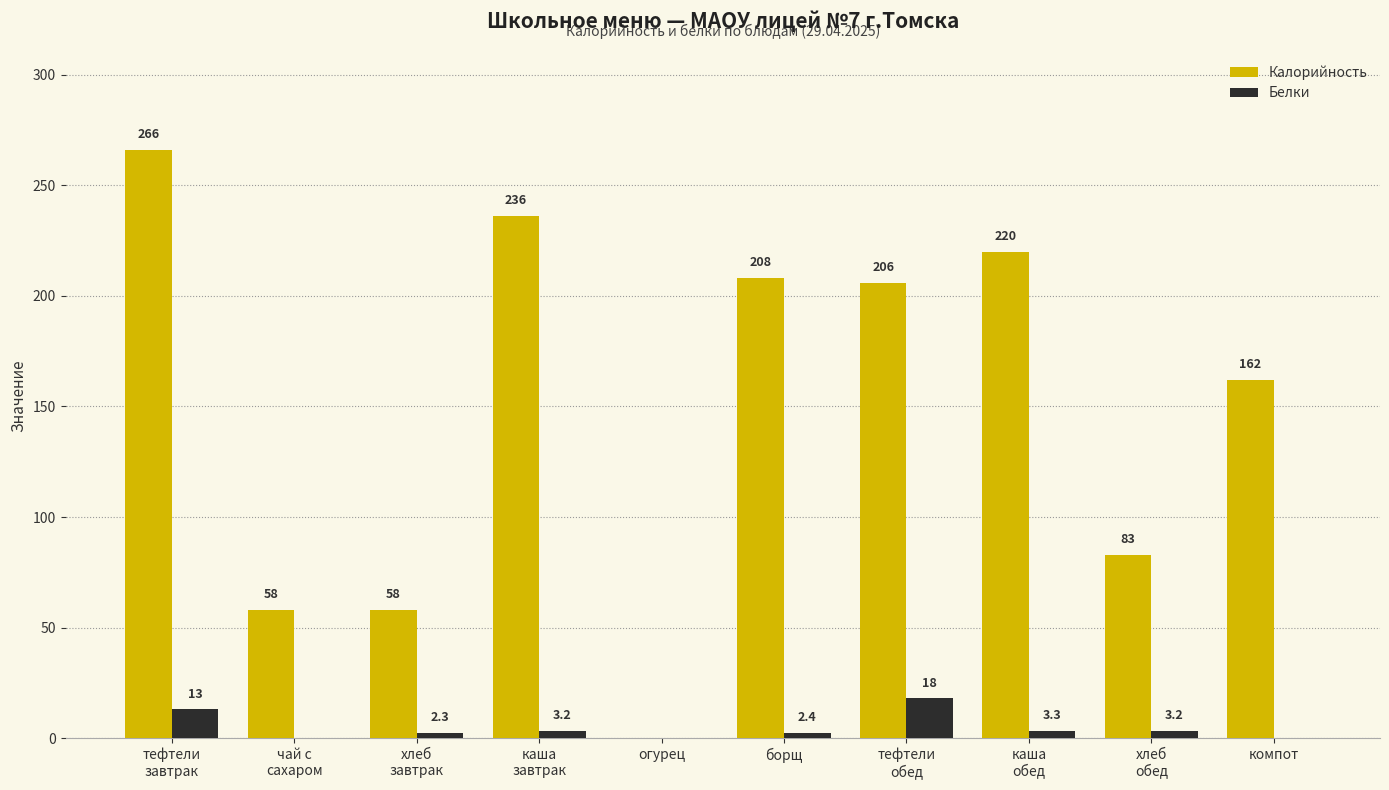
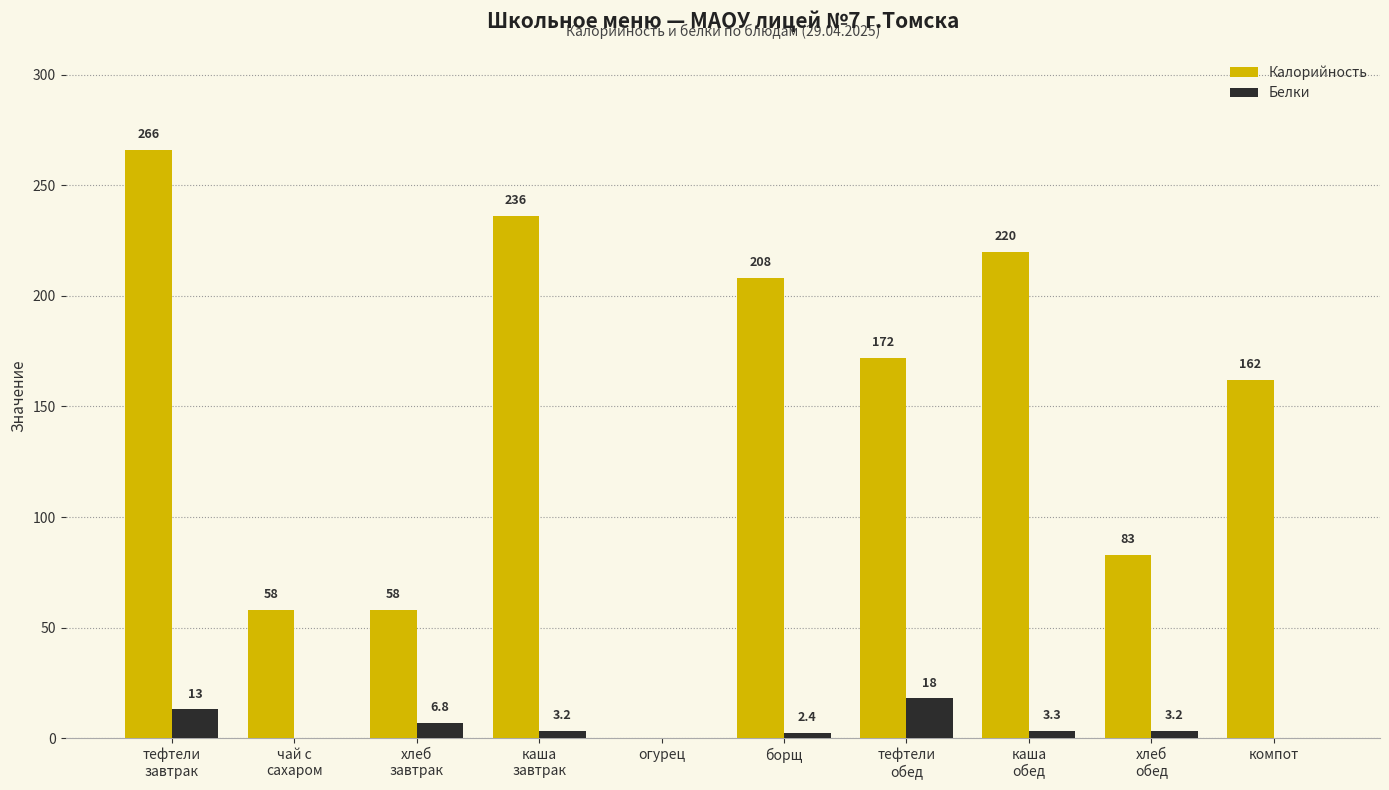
Белки, хлеб завтрак: 2.3 -> 6.8
Калорийность, тефтели обед: 206 -> 172
